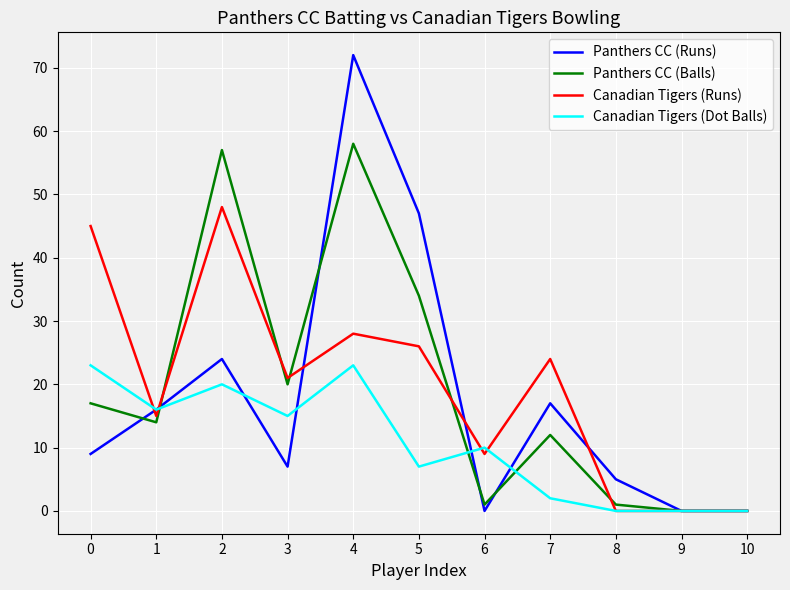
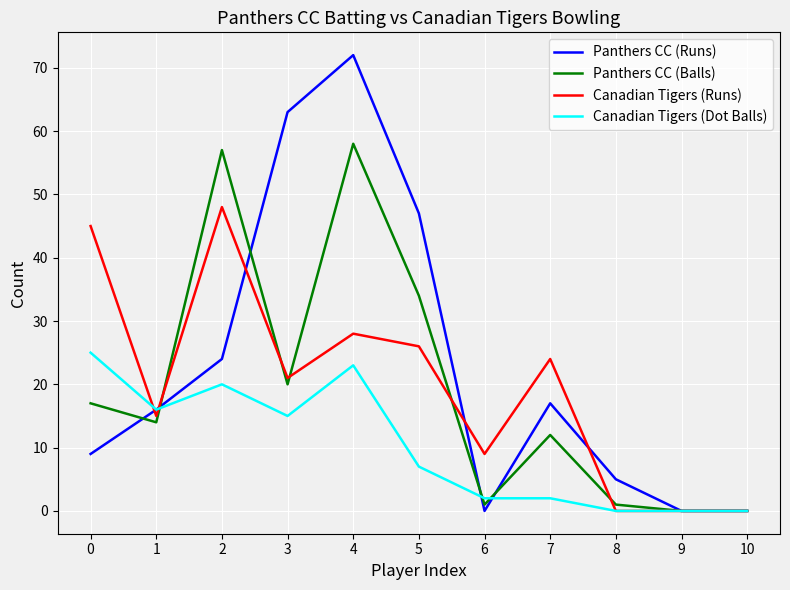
Canadian Tigers (Dot Balls), 0: 23 -> 25
Panthers CC (Runs), 3: 7 -> 63
Canadian Tigers (Dot Balls), 6: 10 -> 2
